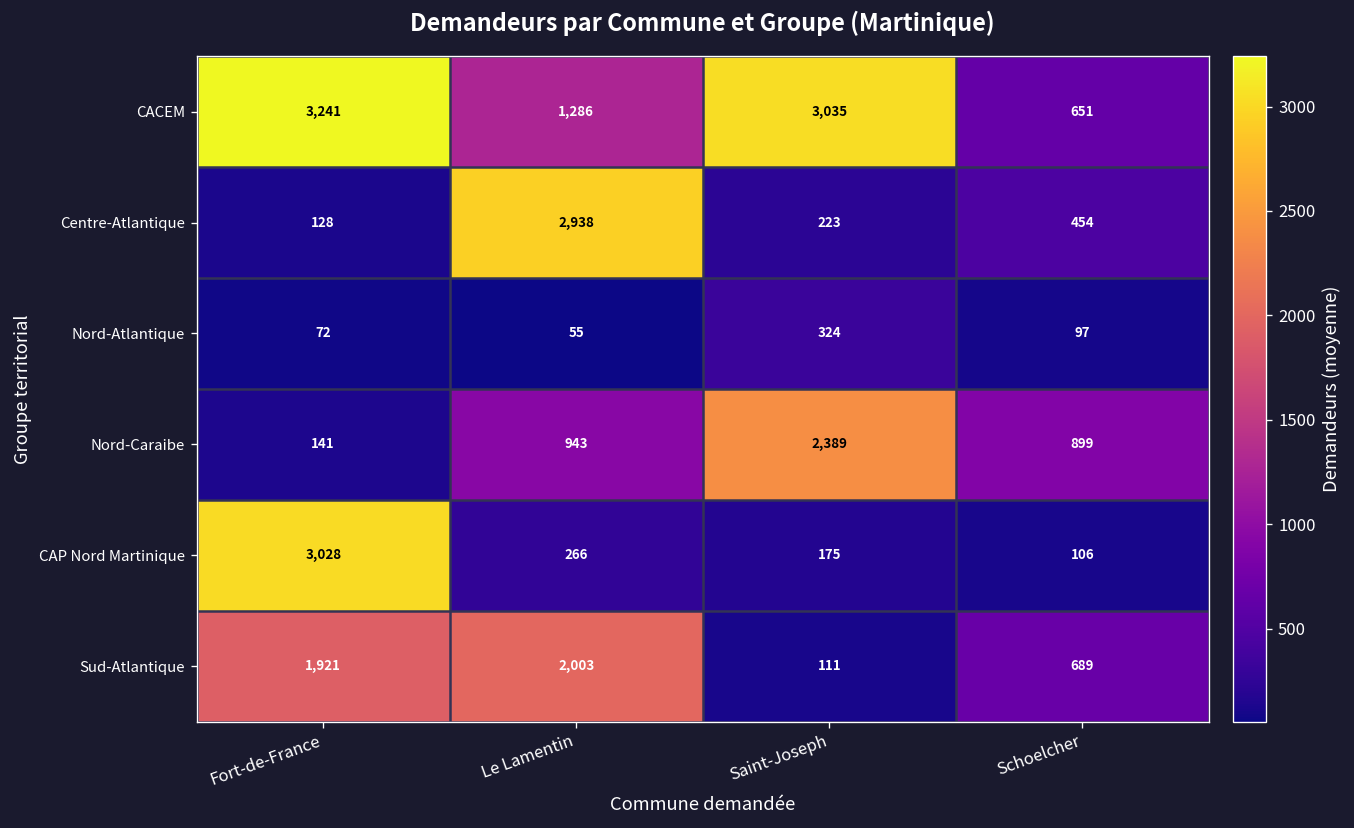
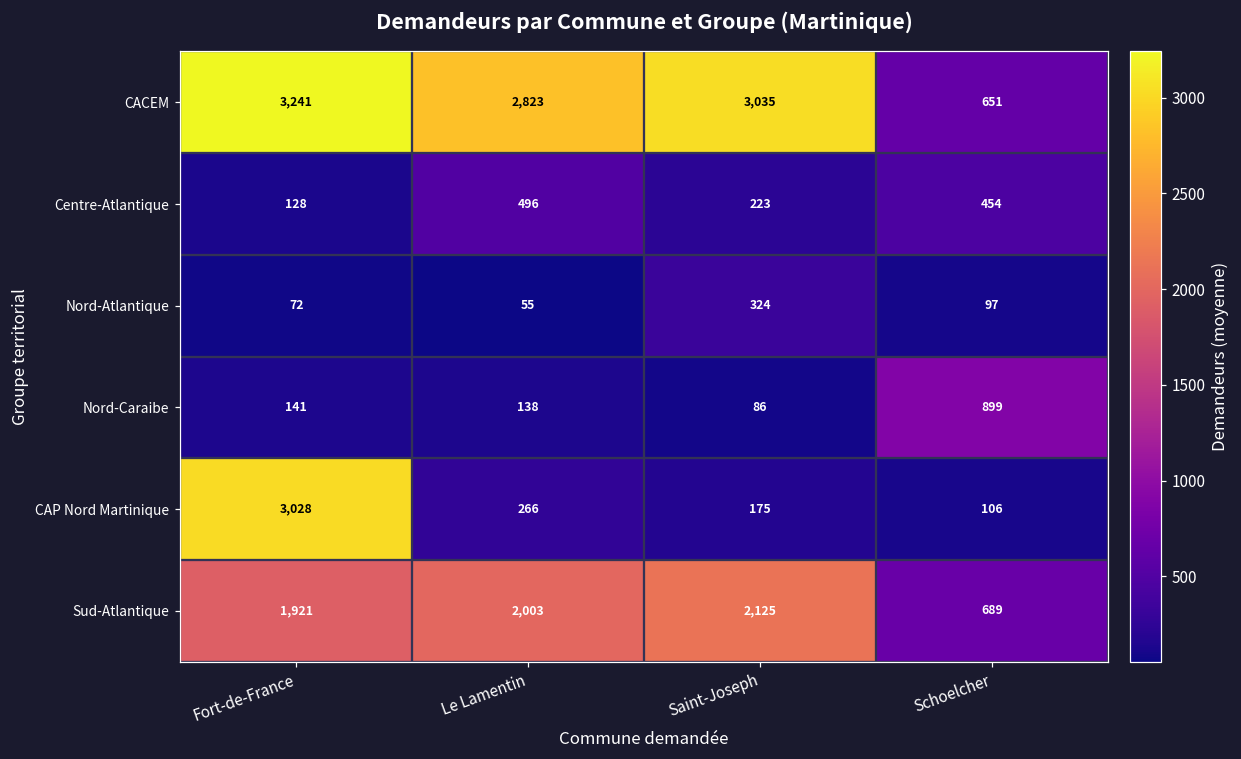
CACEM, Le Lamentin: 1,286 -> 2,823
Centre-Atlantique, Le Lamentin: 2,938 -> 496
Nord-Caraibe, Le Lamentin: 943 -> 138
Nord-Caraibe, Saint-Joseph: 2,389 -> 86
Sud-Atlantique, Saint-Joseph: 111 -> 2,125
